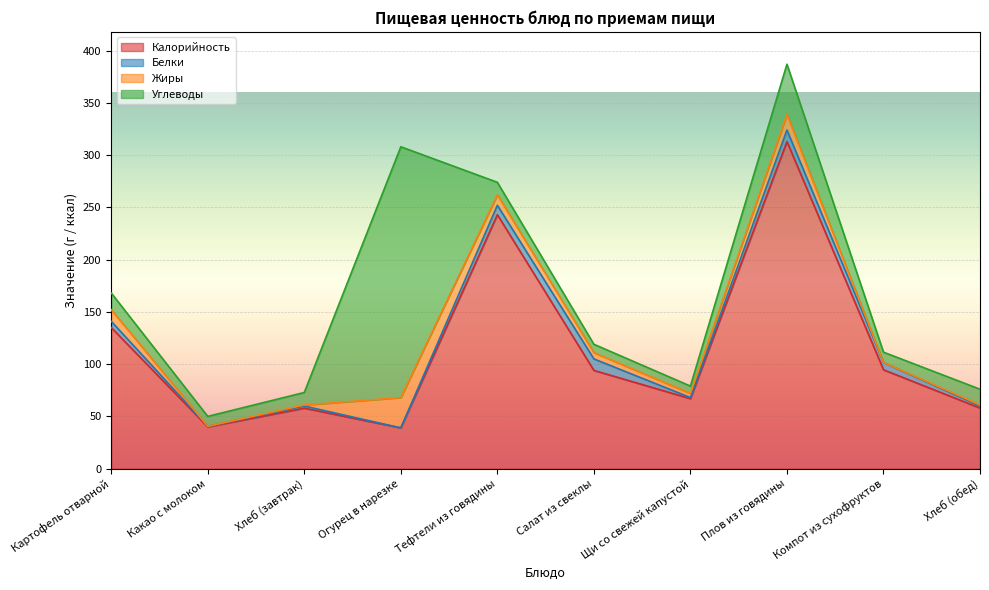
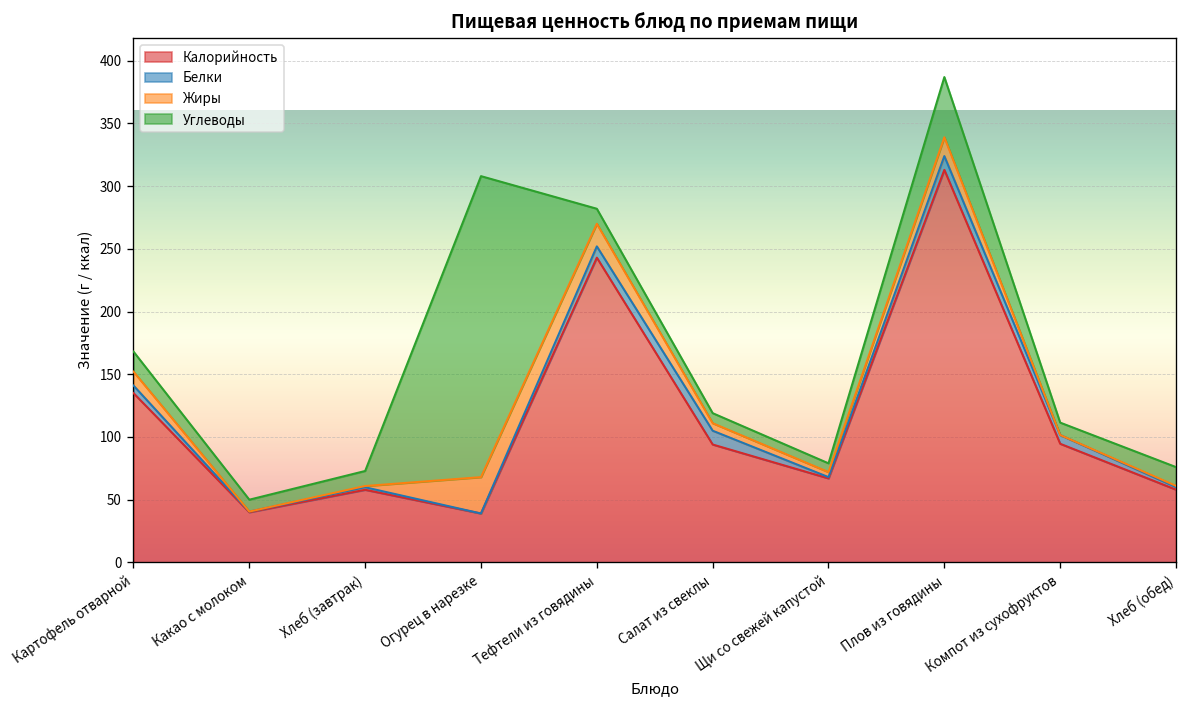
Жиры, Тефтели из говядины: 10 -> 18
